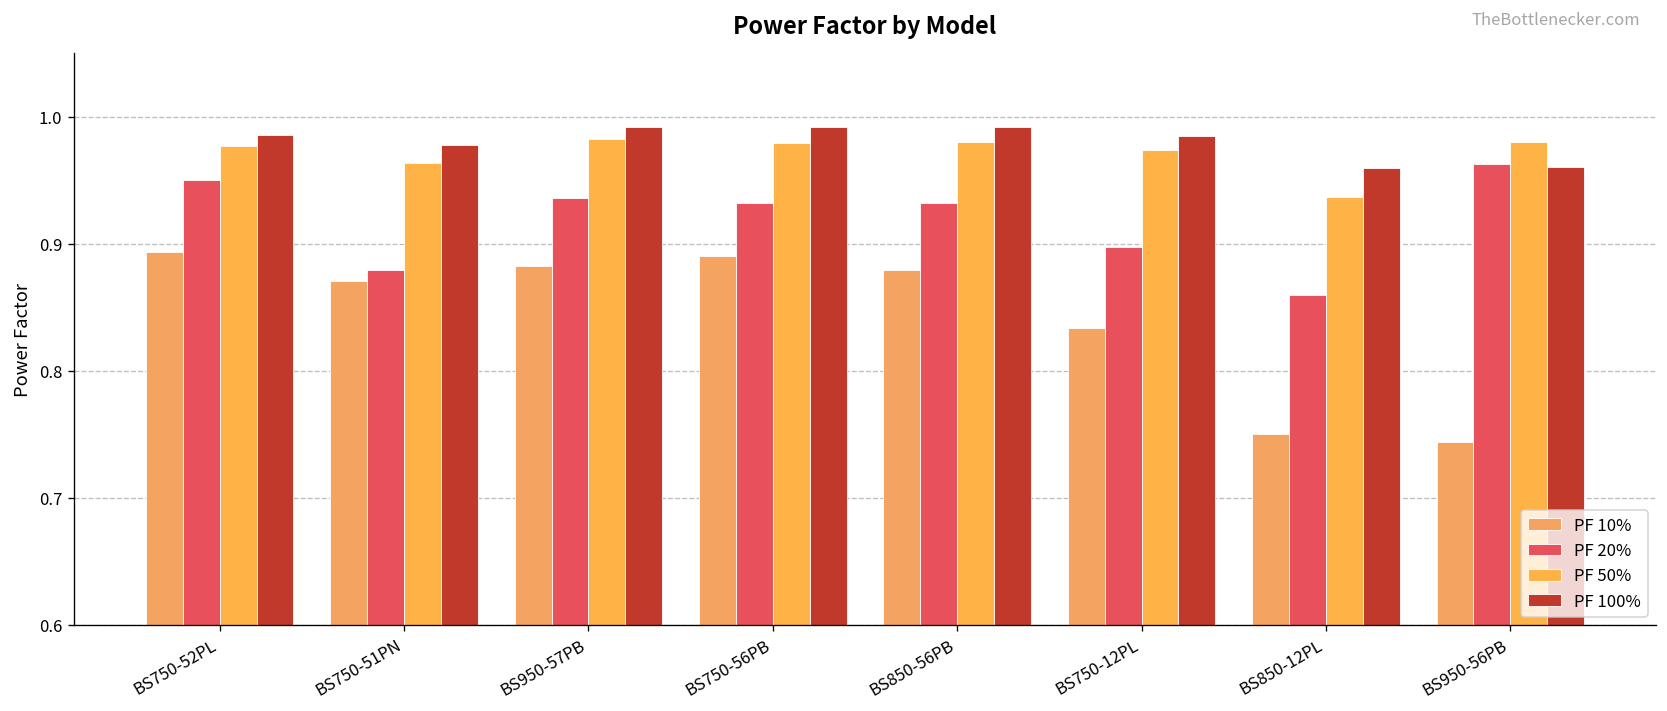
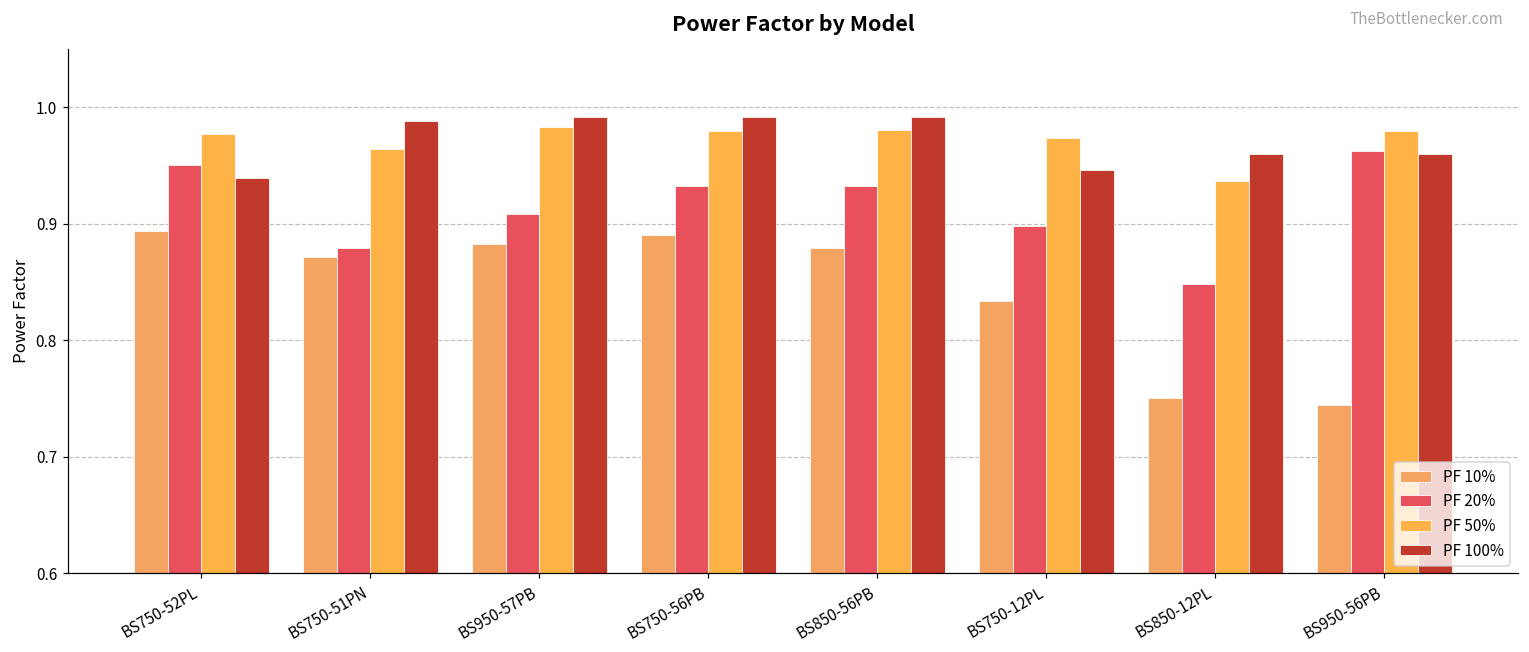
PF 100%, BS750-52PL: 0.985 -> 0.939
PF 100%, BS750-51PN: 0.978 -> 0.988
PF 20%, BS950-57PB: 0.936 -> 0.908
PF 100%, BS750-12PL: 0.985 -> 0.946
PF 20%, BS850-12PL: 0.860 -> 0.848
